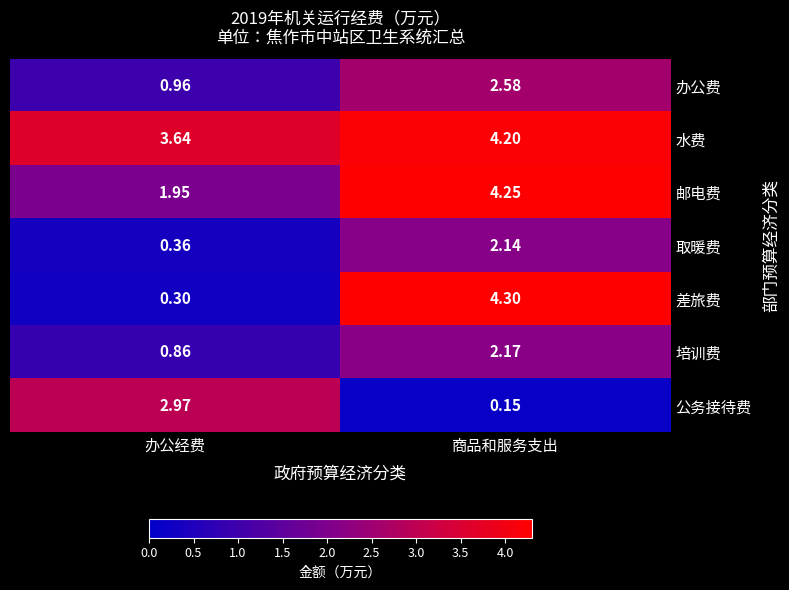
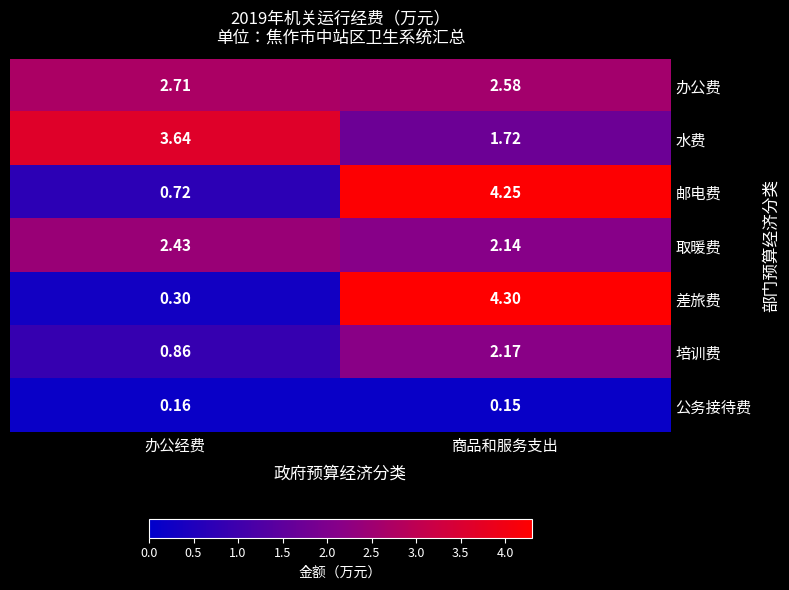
办公费, 办公经费: 0.96 -> 2.71
水费, 商品和服务支出: 4.20 -> 1.72
邮电费, 办公经费: 1.95 -> 0.72
取暖费, 办公经费: 0.36 -> 2.43
公务接待费, 办公经费: 2.97 -> 0.16
